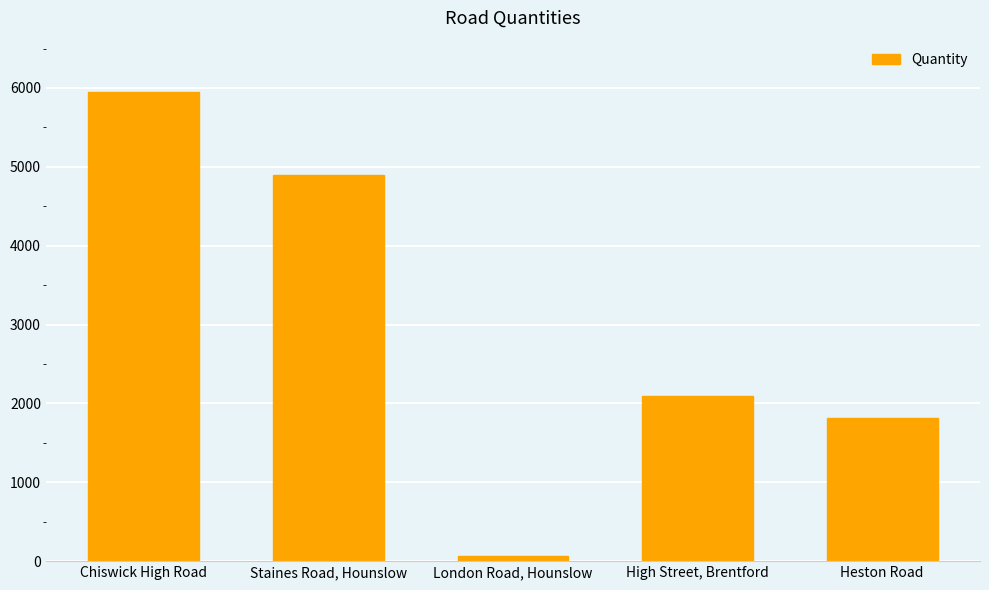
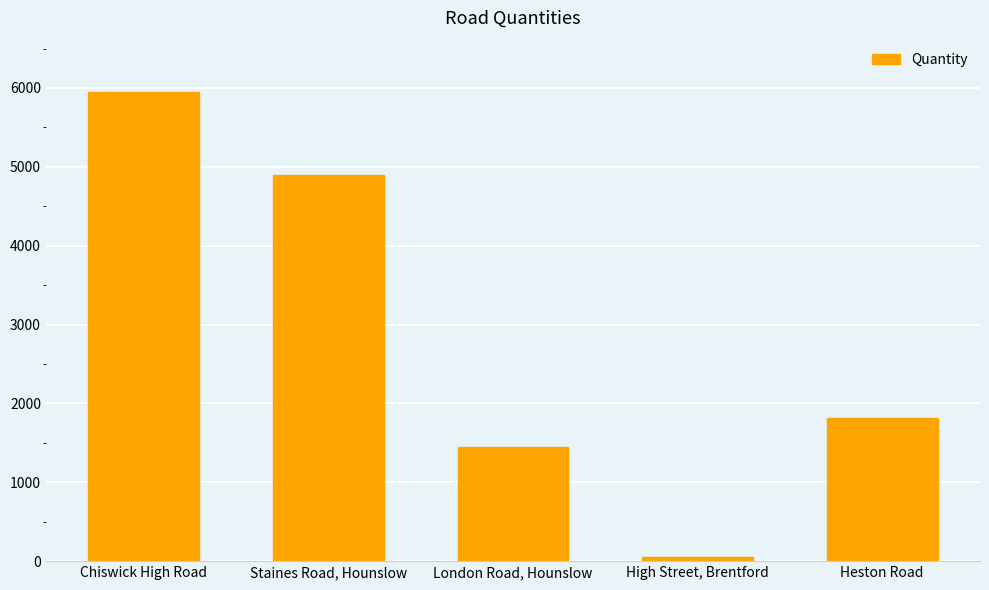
London Road, Hounslow: 100 -> 1500
High Street, Brentford: 2100 -> 0
